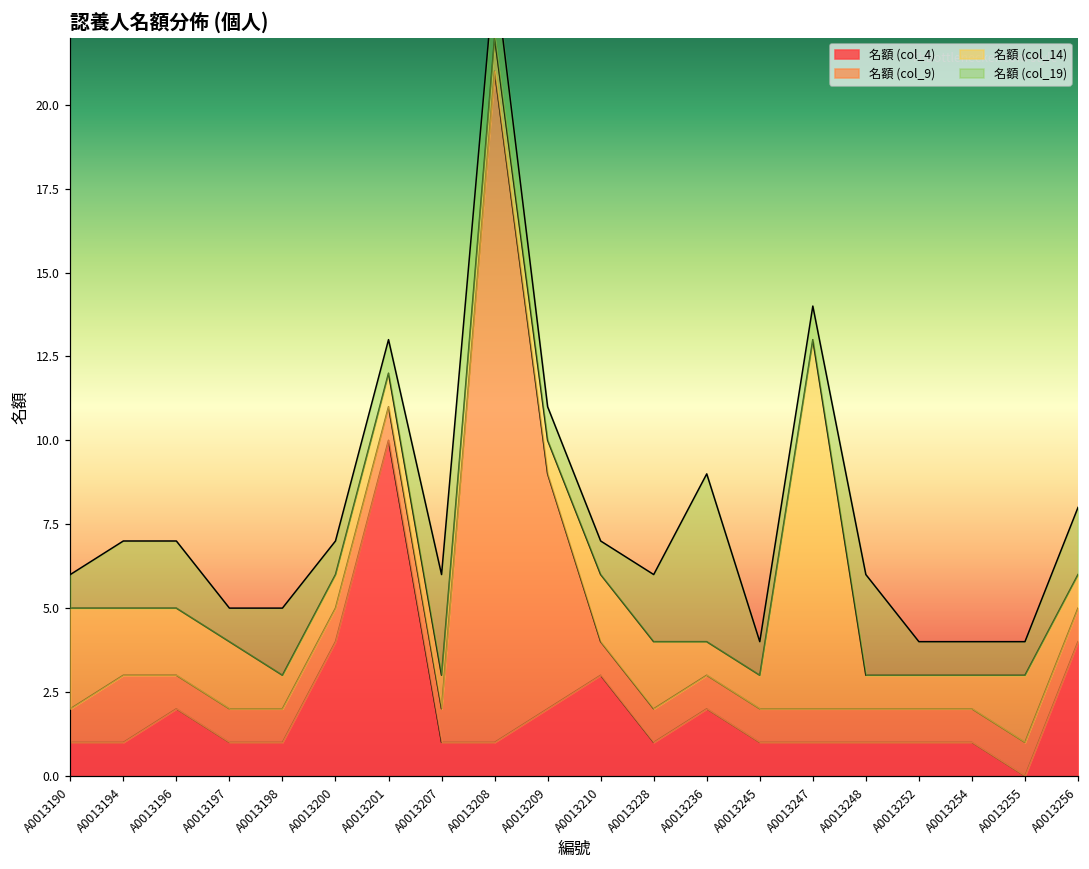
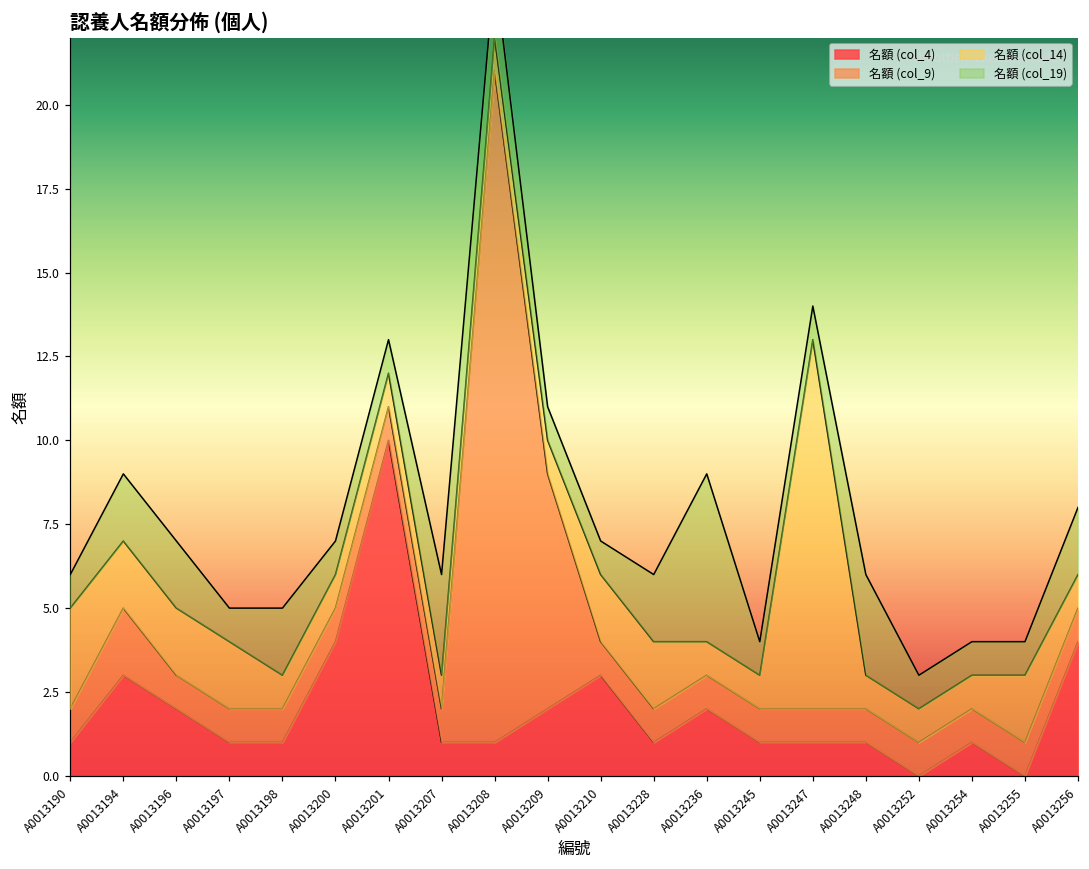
名額 (col_4), A0013194: 1 -> 3
名額 (col_4), A0013252: 1 -> 0
